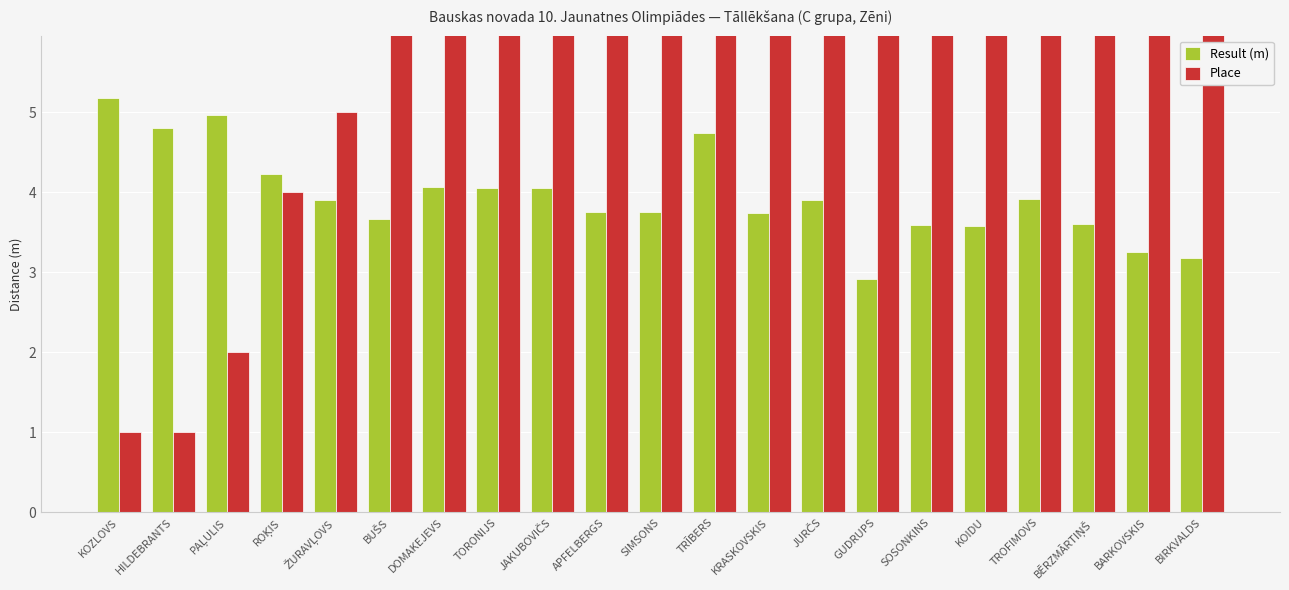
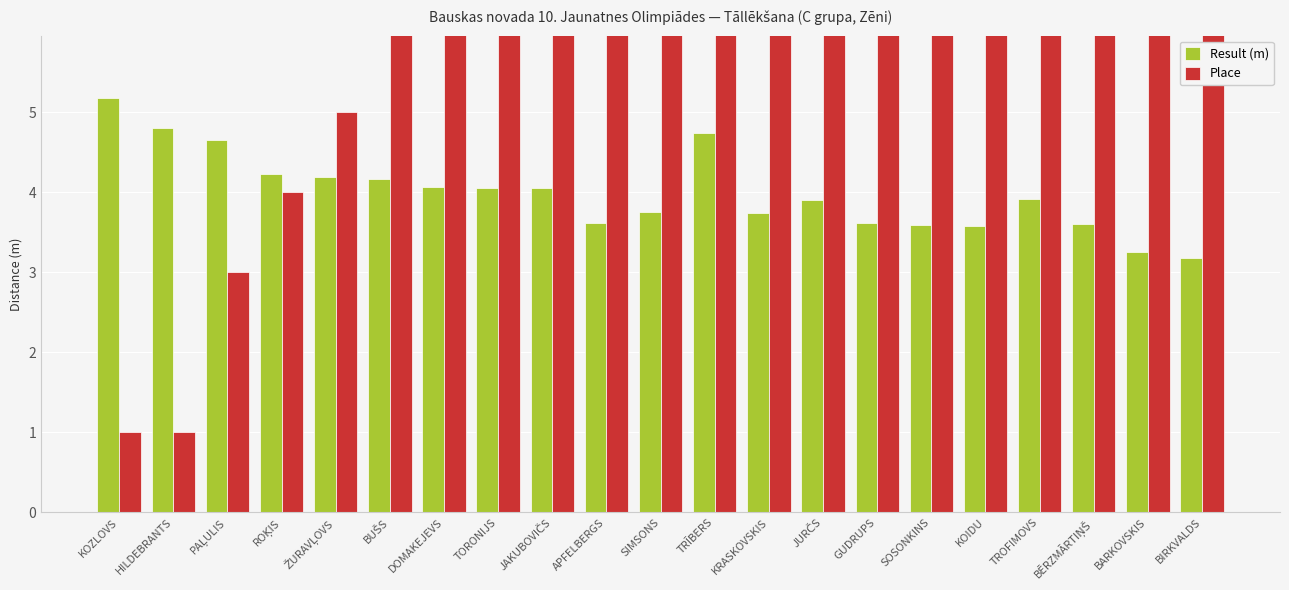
Result (m), PAĻULIS: 5.0 -> 4.7
Place, PAĻULIS: 2 -> 3
Result (m), ŽURAVĻOVS: 3.9 -> 4.2
Result (m), BUŠS: 3.7 -> 4.2
Result (m), APFELBERGS: 3.8 -> 3.6
Result (m), GUDRUPS: 2.9 -> 3.6
